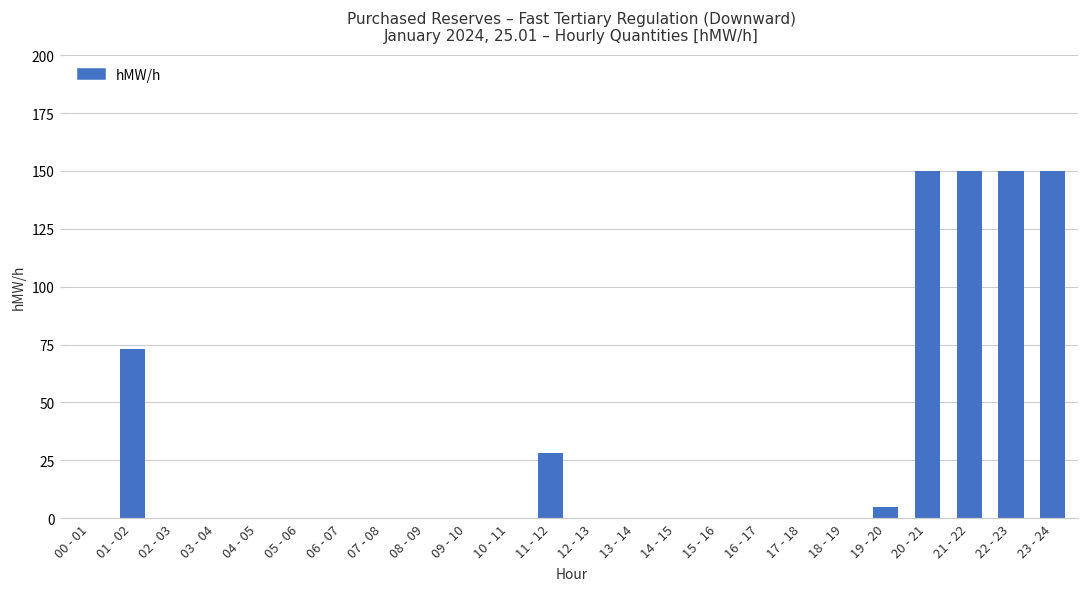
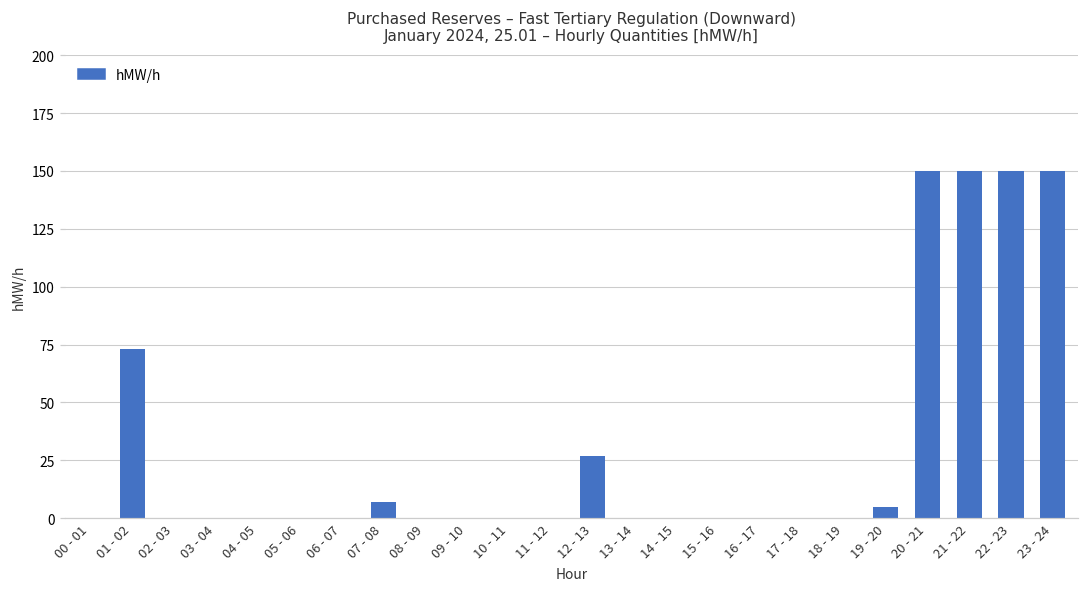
07 - 08: 0 -> 7
11 - 12: 28 -> 0
12 - 13: 0 -> 27
